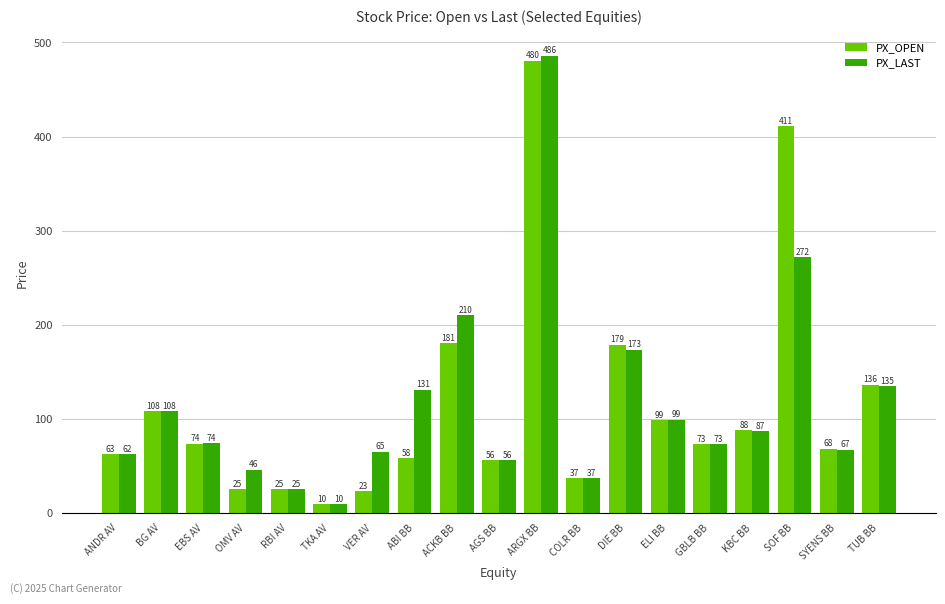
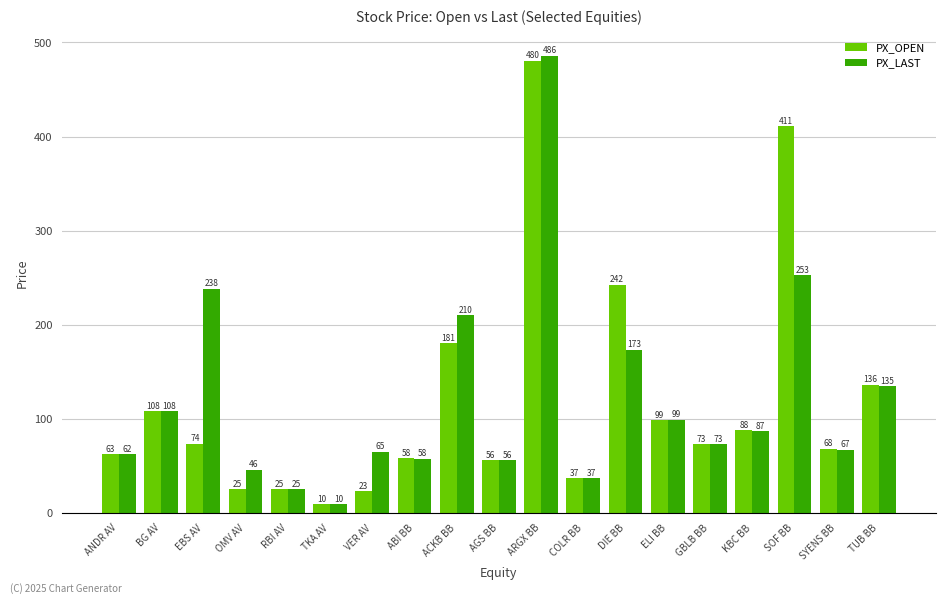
PX_LAST, EBS AV: 74 -> 238
PX_LAST, ABI BB: 131 -> 58
PX_OPEN, DIE BB: 179 -> 242
PX_LAST, SOF BB: 272 -> 253
